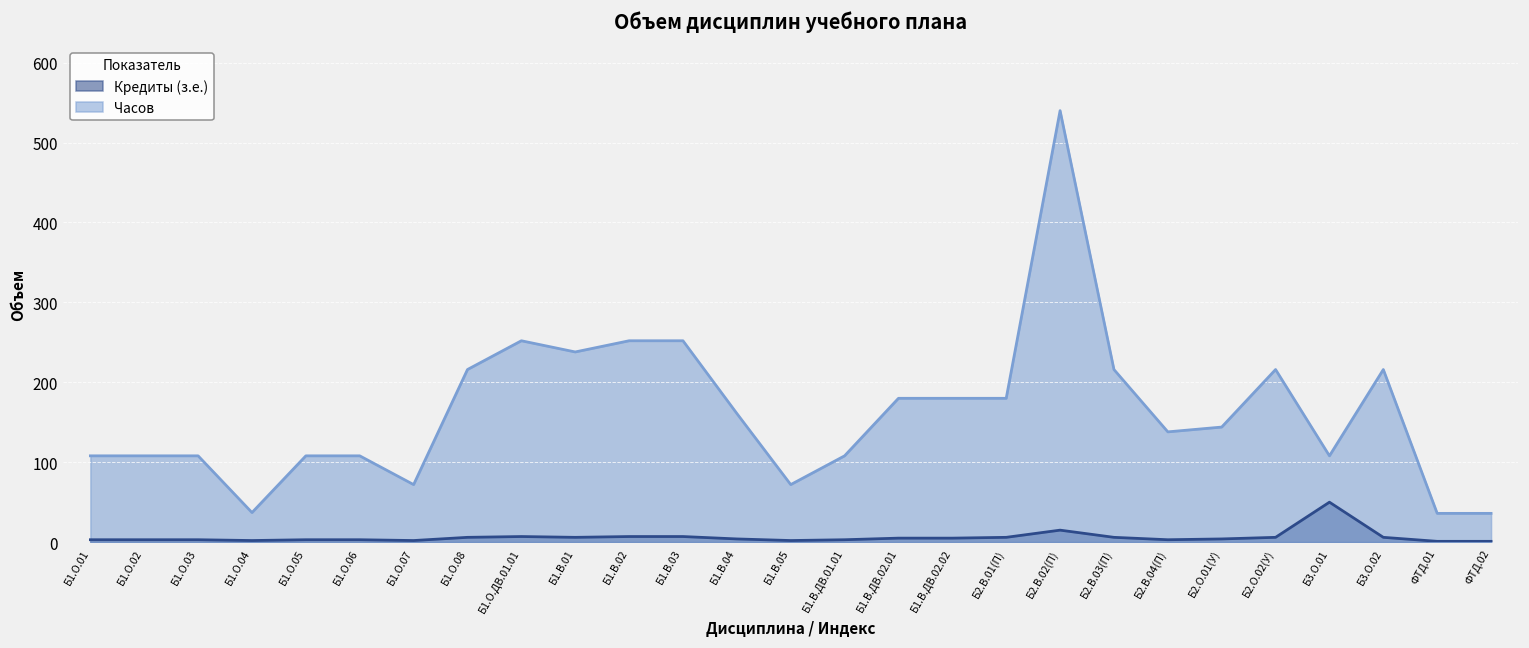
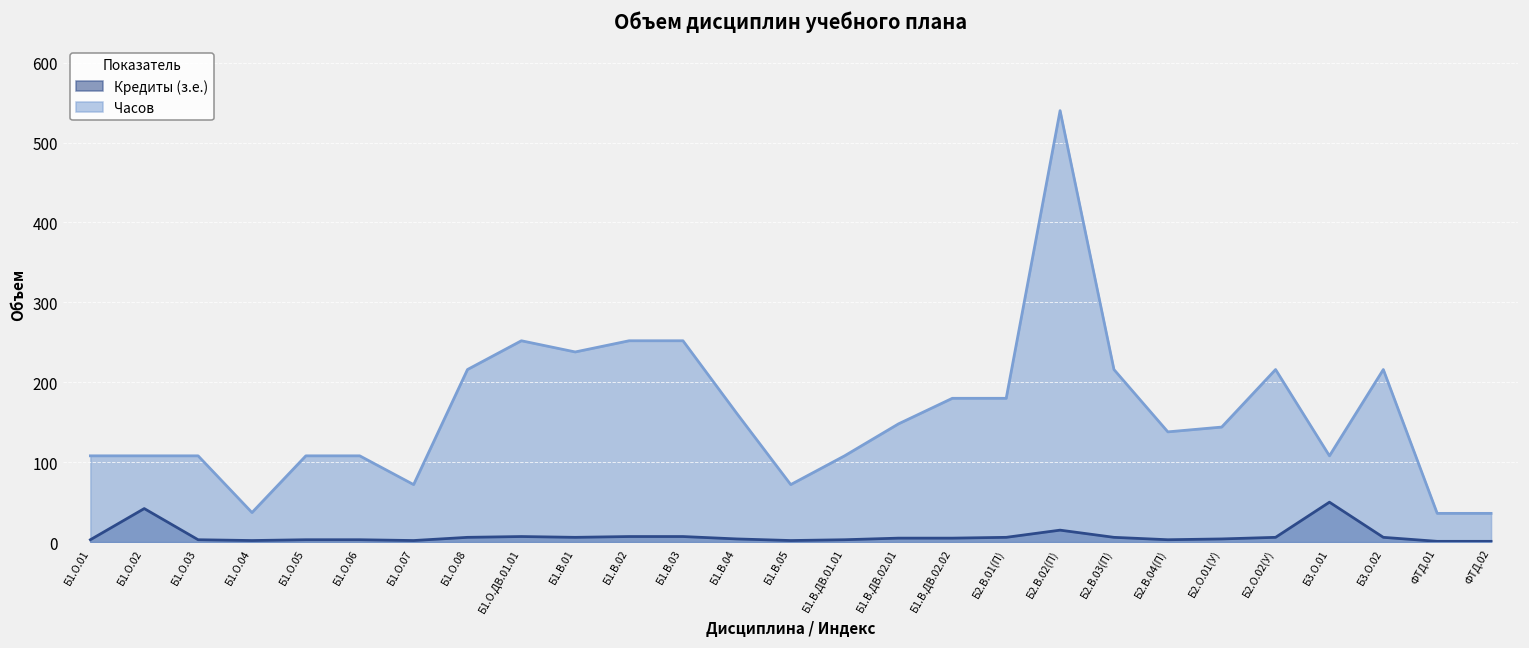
Кредиты (з.е.), Б1.О.02: 0 -> 40
Часов, Б1.В.ДВ.02.01: 180 -> 150
